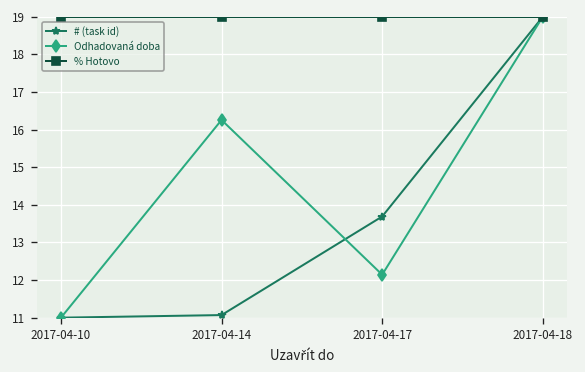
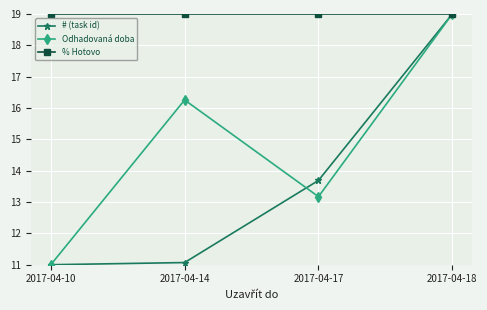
Odhadovaná doba, 2017-04-17: 12.1 -> 13.2
